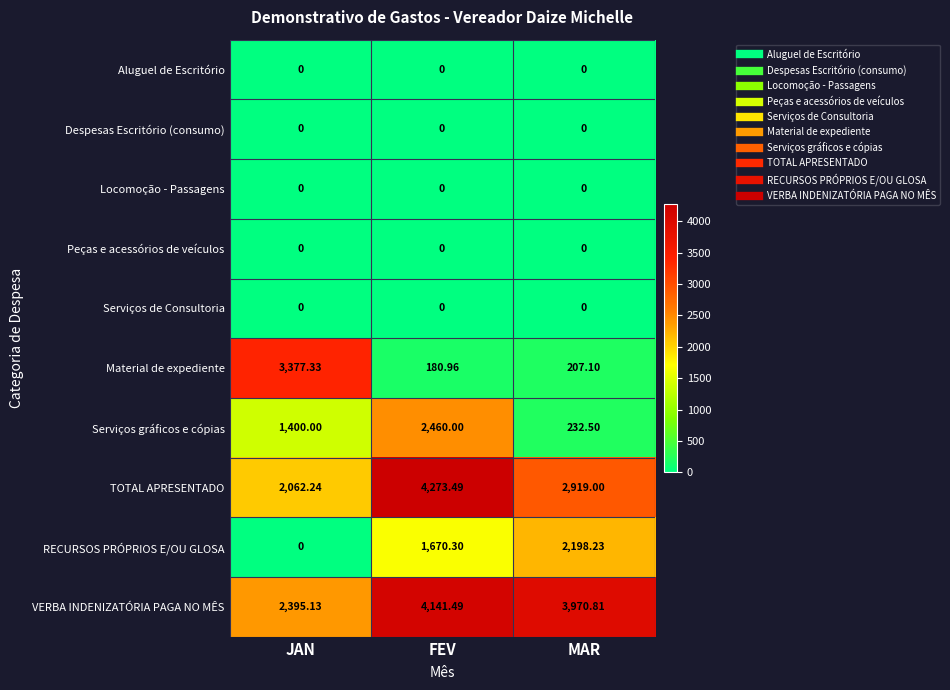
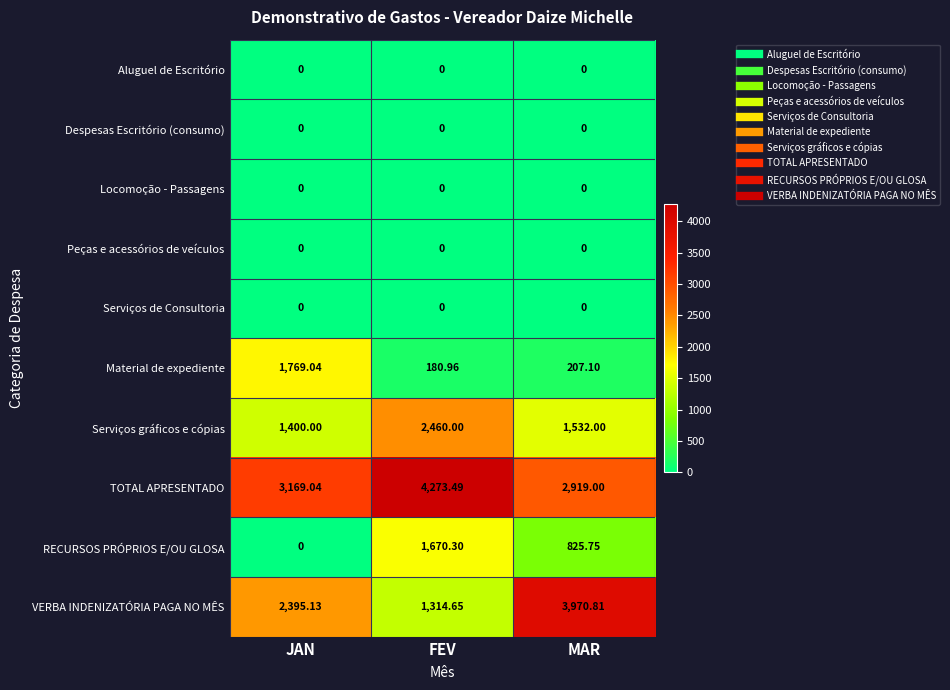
Material de expediente, JAN: 3,377.33 -> 1,769.04
Serviços gráficos e cópias, MAR: 232.50 -> 1,532.00
TOTAL APRESENTADO, JAN: 2,062.24 -> 3,169.04
RECURSOS PRÓPRIOS E/OU GLOSA, MAR: 2,198.23 -> 825.75
VERBA INDENIZATÓRIA PAGA NO MÊS, FEV: 4,141.49 -> 1,314.65
